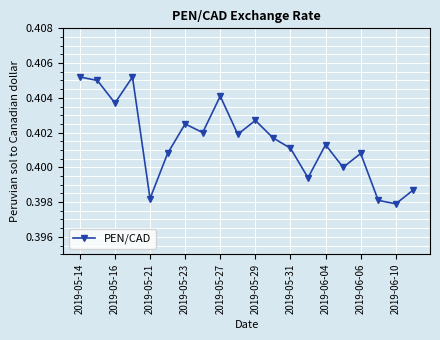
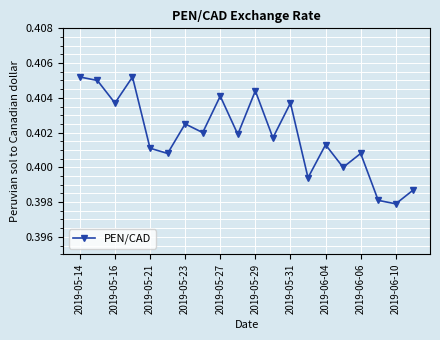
2019-05-21: 0.3982 -> 0.4011
2019-05-29: 0.4027 -> 0.4044
2019-05-31: 0.4011 -> 0.4037
